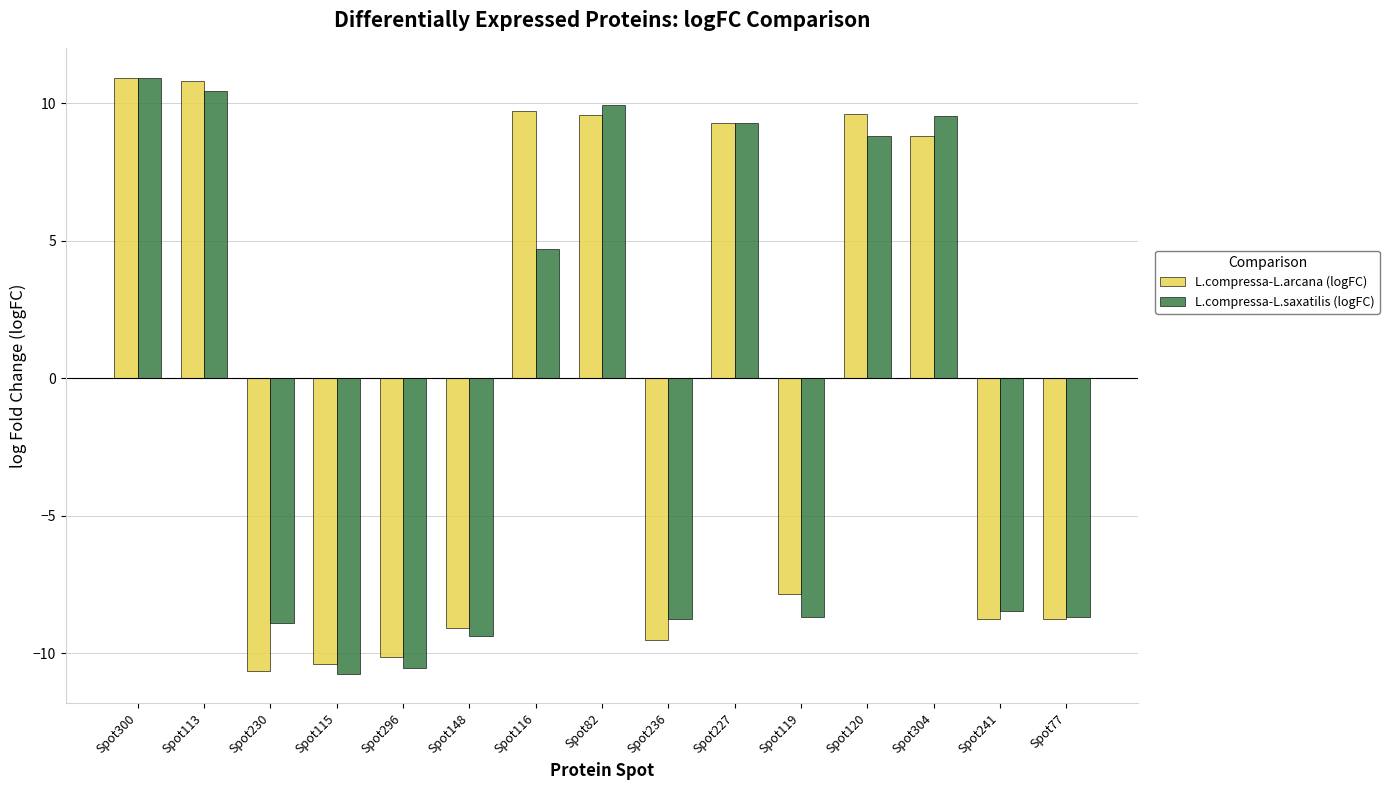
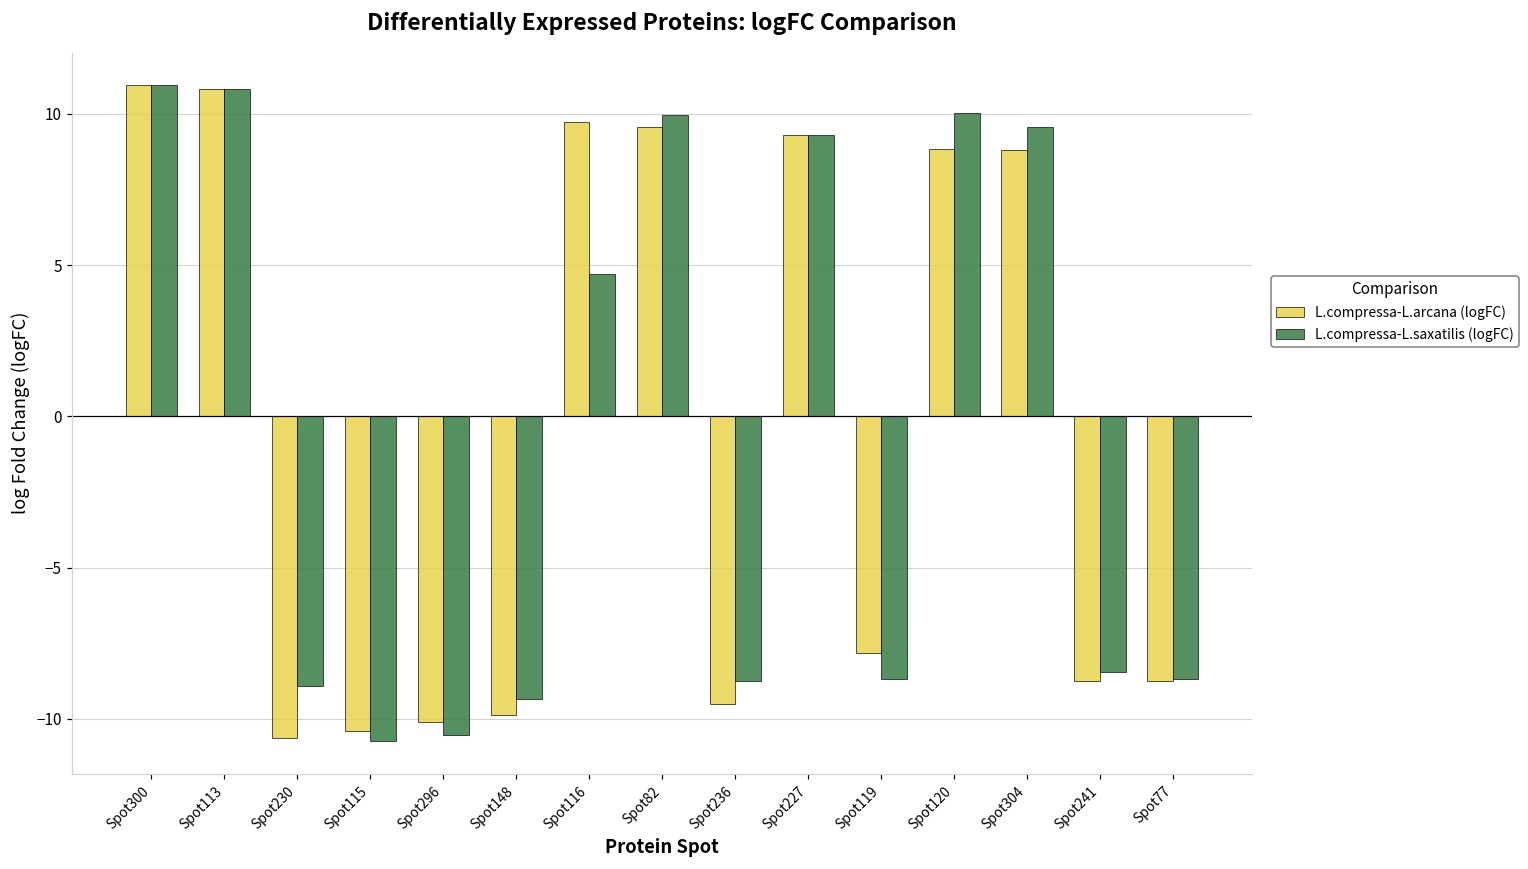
L.compressa-L.saxatilis (logFC), Spot113: 10.5 -> 10.8
L.compressa-L.arcana (logFC), Spot148: -9.1 -> -9.9
L.compressa-L.arcana (logFC), Spot120: 9.6 -> 8.8
L.compressa-L.saxatilis (logFC), Spot120: 8.8 -> 10.0
